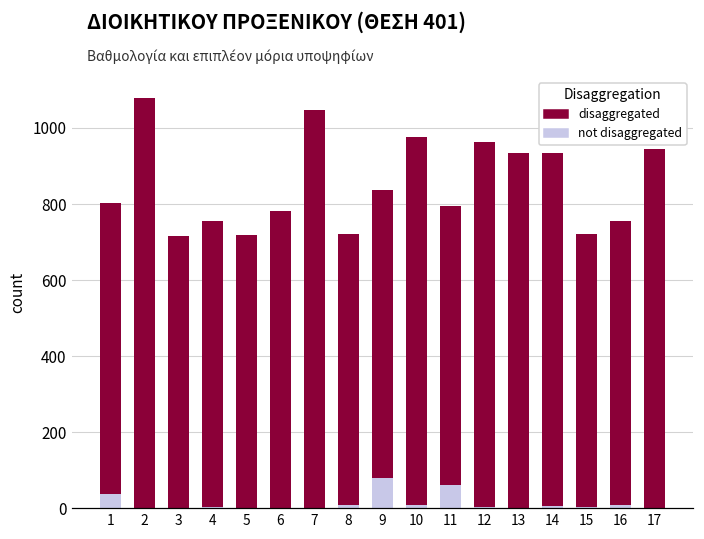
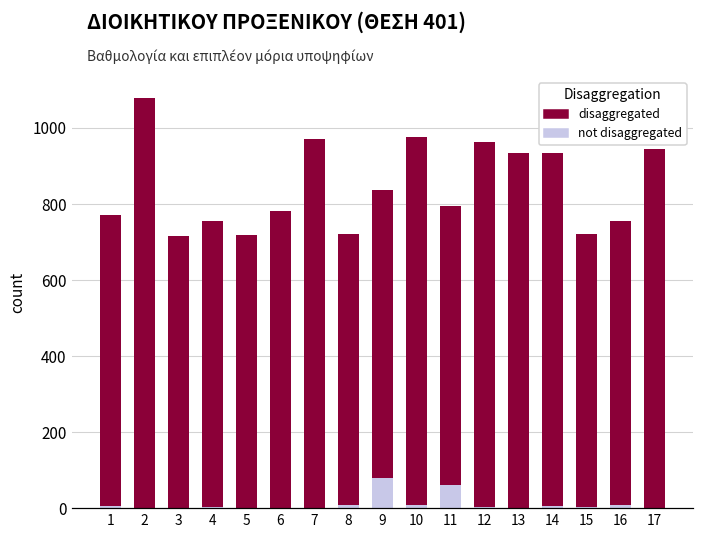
not disaggregated, 1: 40 -> 10
disaggregated, 7: 1050 -> 970
